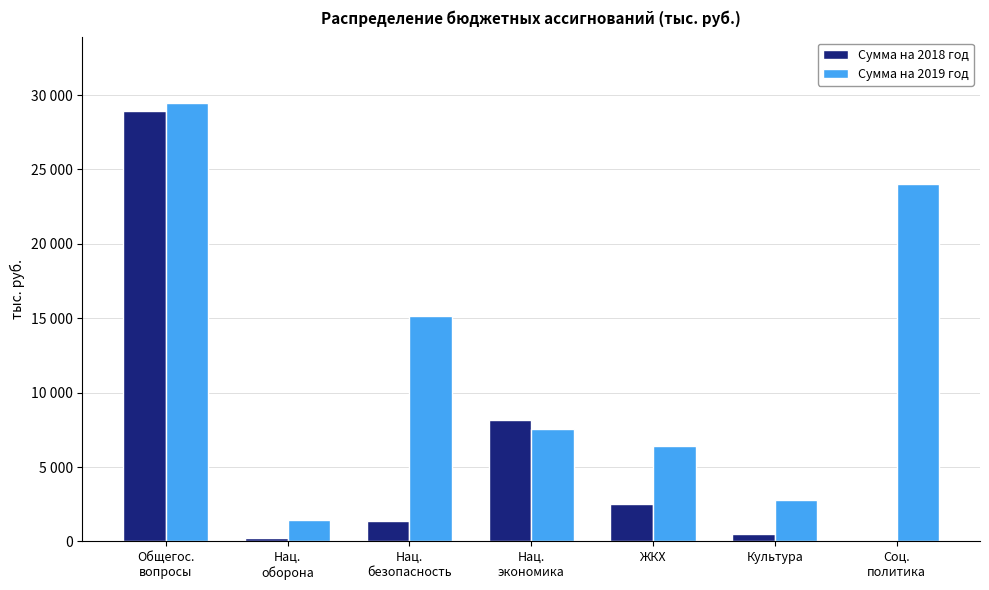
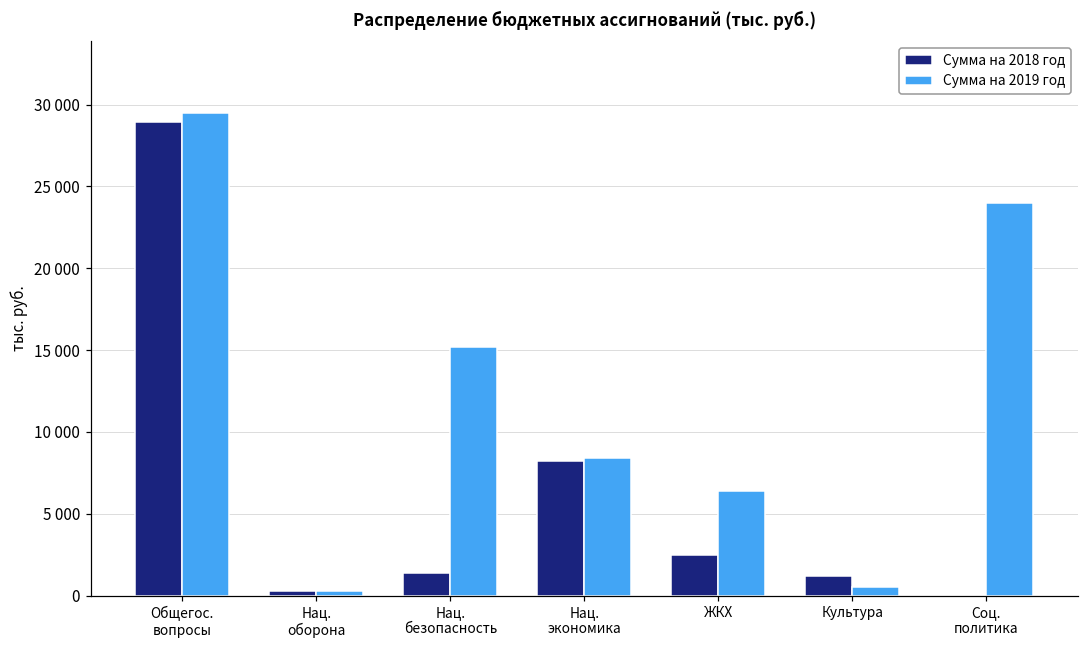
Сумма на 2019 год, Нац. оборона: 1500 -> 300
Сумма на 2019 год, Нац. экономика: 7500 -> 8400
Сумма на 2018 год, Культура: 500 -> 1200
Сумма на 2019 год, Культура: 2800 -> 500
